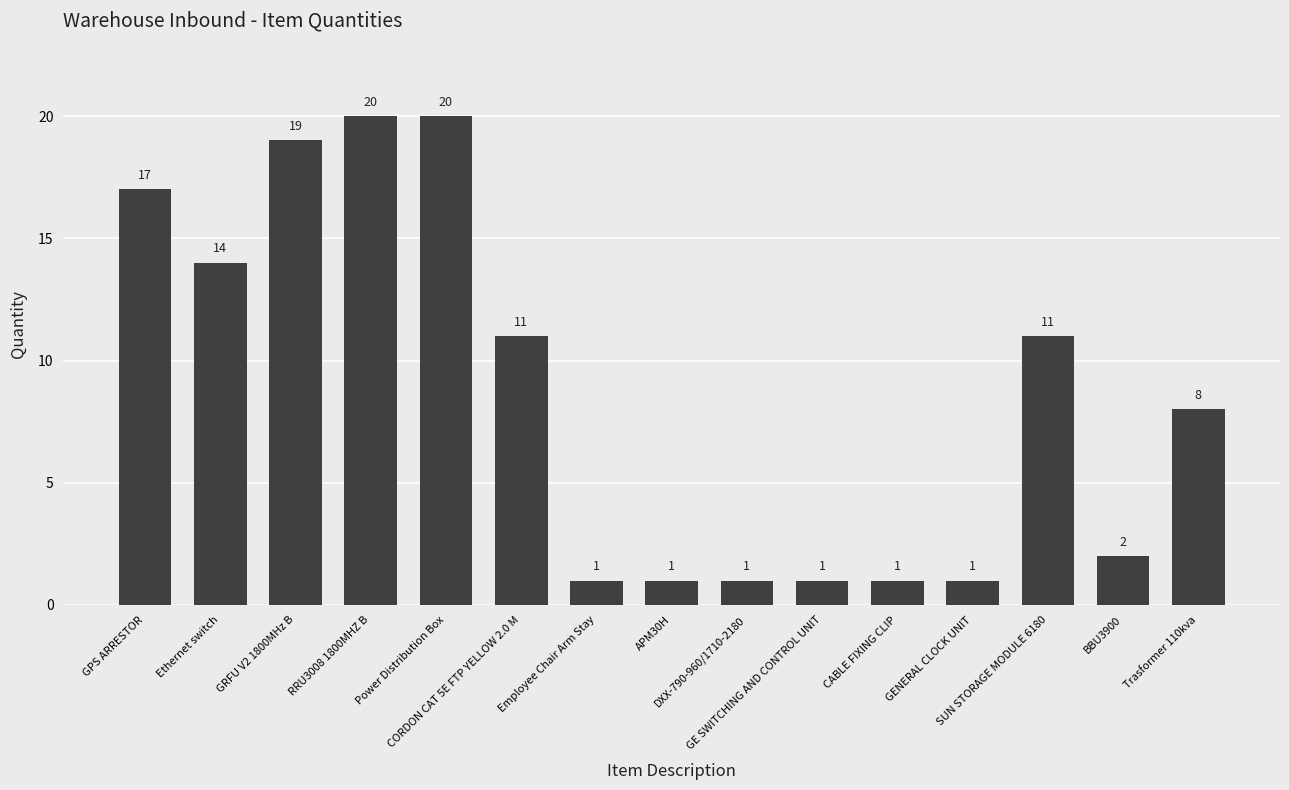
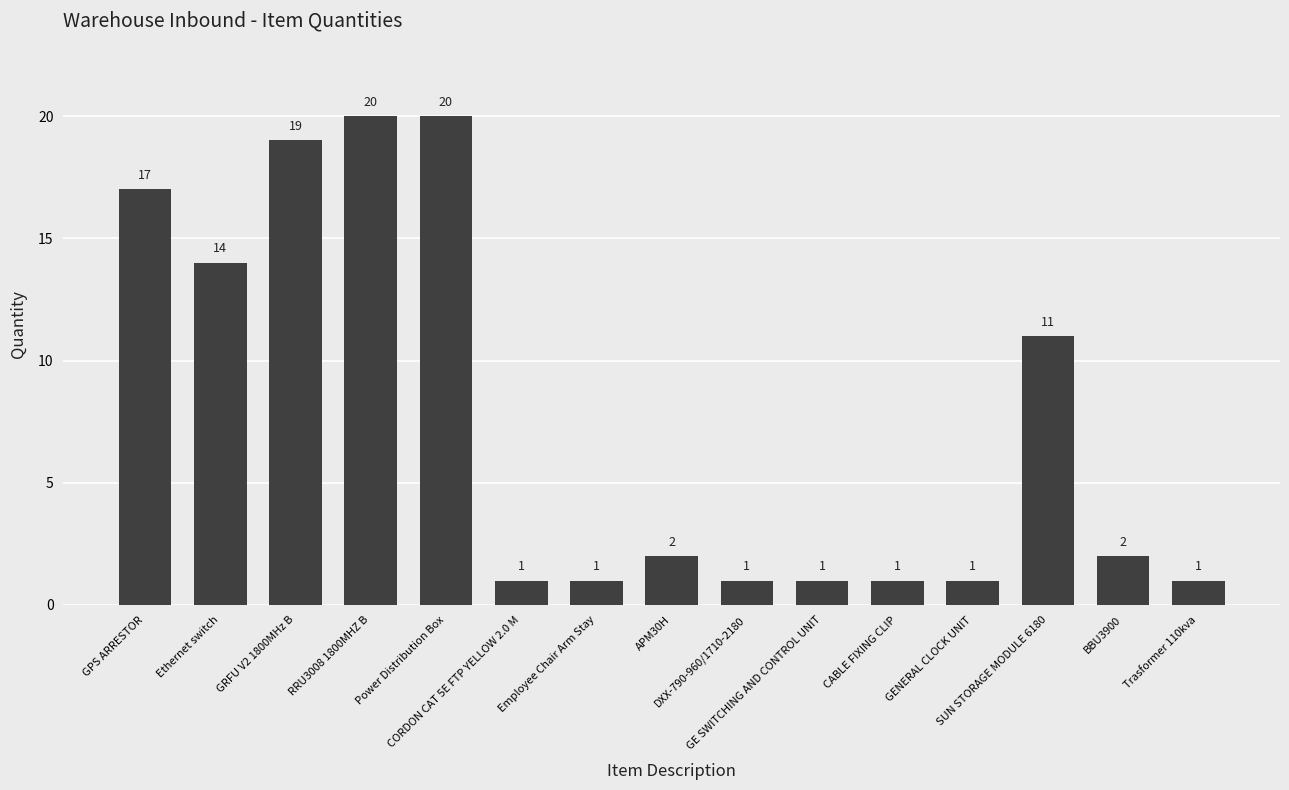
CORDON CAT 5E FTP YELLOW 2.0 M: 11 -> 1
APM30H: 1 -> 2
Trasformer 110kva: 8 -> 1
